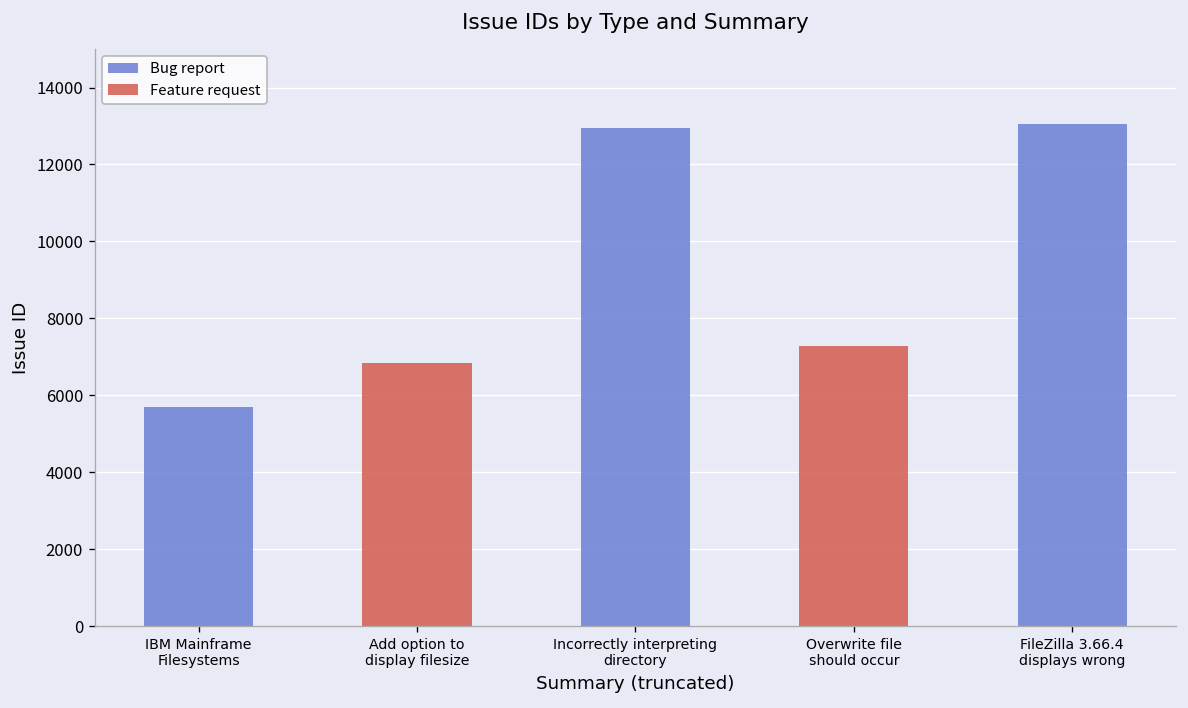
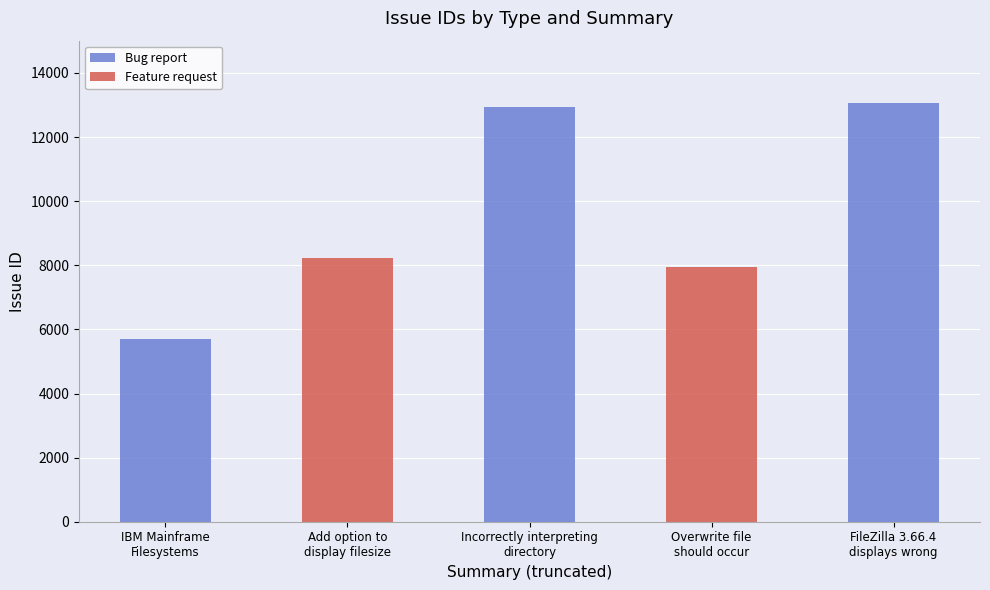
Feature request, Add option to display filesize: 6900 -> 8200
Feature request, Overwrite file should occur: 7300 -> 7900
